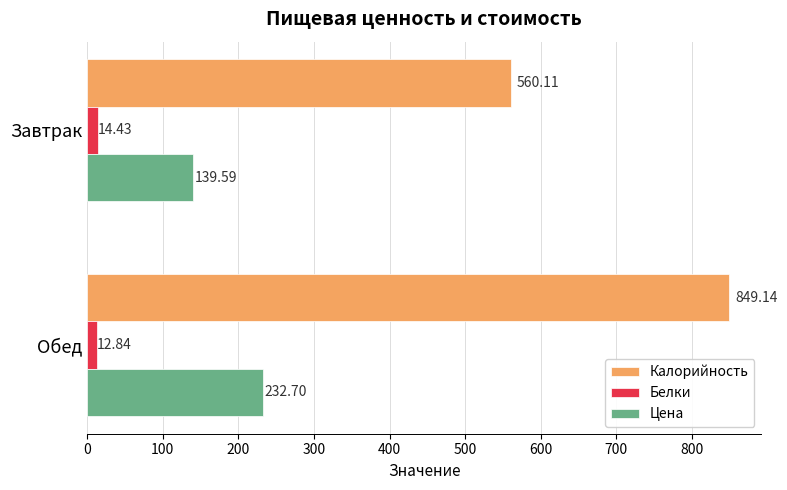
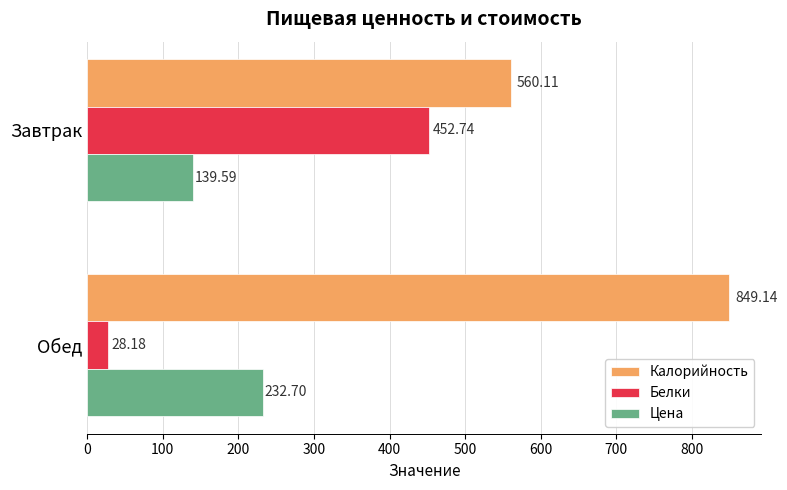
Белки, Завтрак: 14.43 -> 452.74
Белки, Обед: 12.84 -> 28.18
